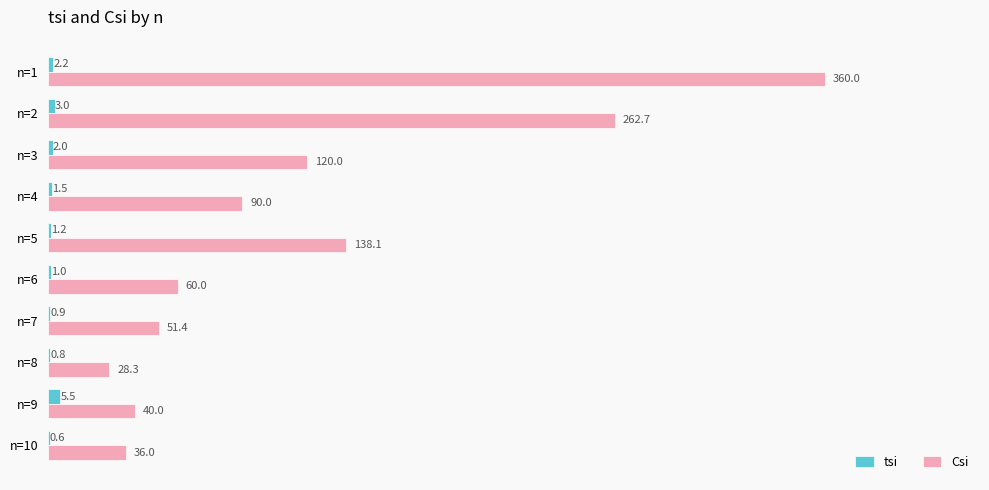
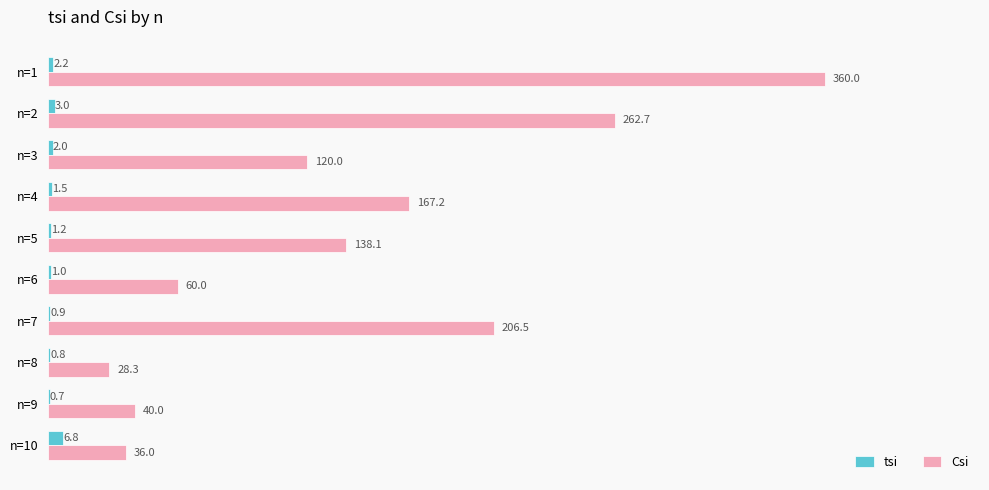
Csi, n=4: 90.0 -> 167.2
Csi, n=7: 51.4 -> 206.5
tsi, n=9: 5.5 -> 0.7
tsi, n=10: 0.6 -> 6.8
